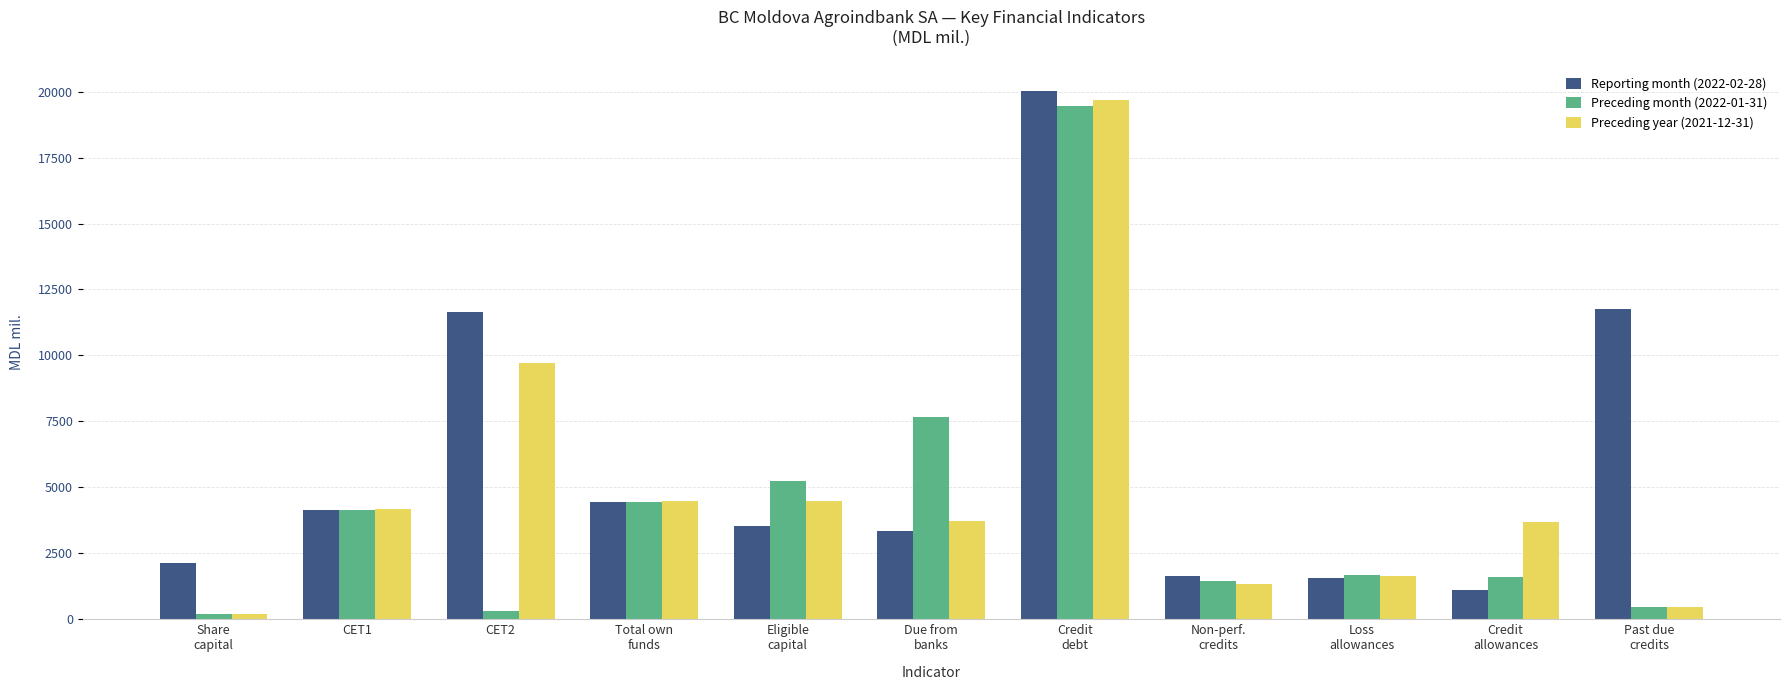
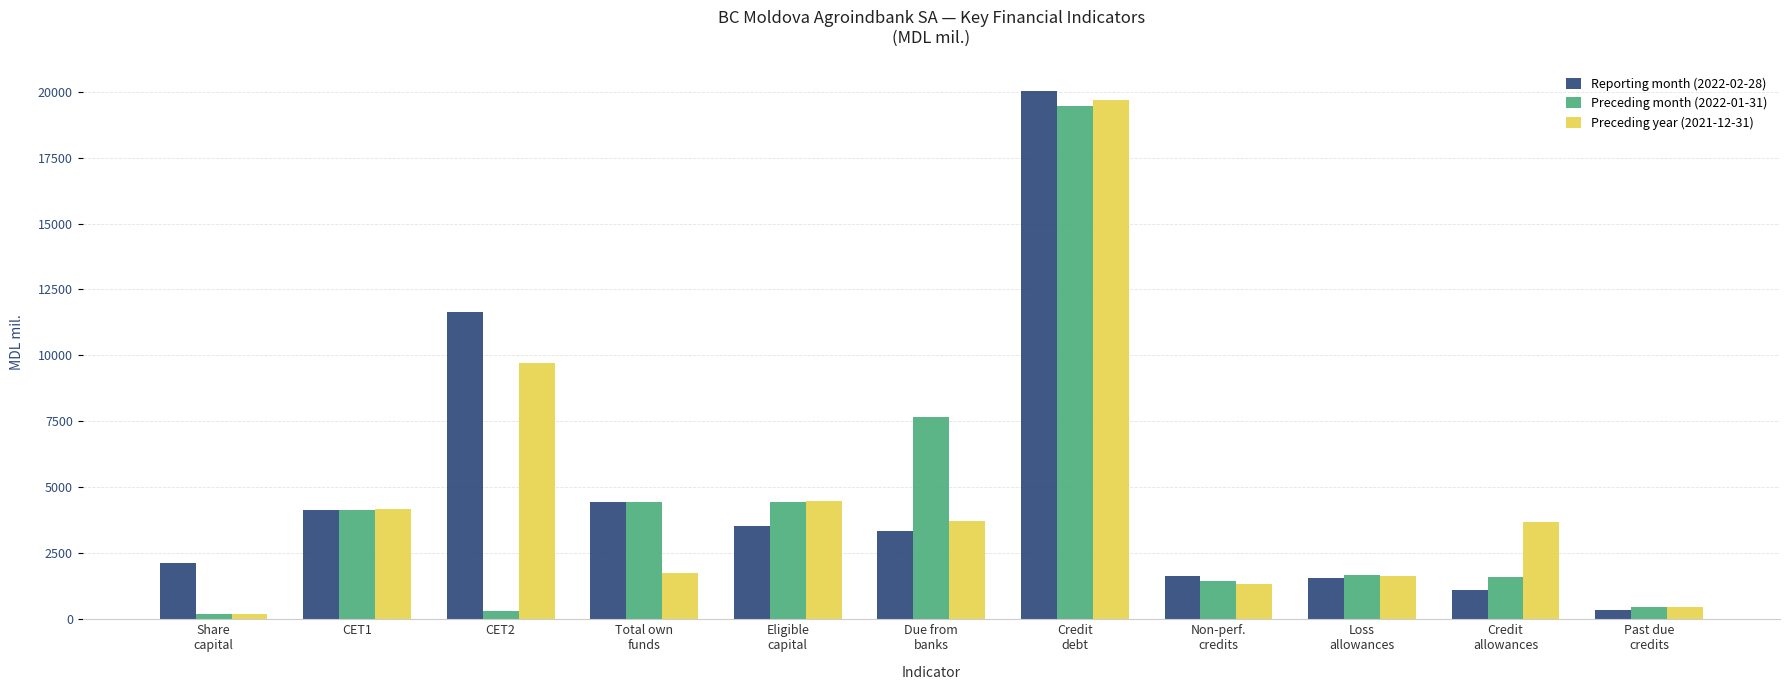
Preceding year (2021-12-31), Total own funds: 4500 -> 1700
Preceding month (2022-01-31), Eligible capital: 5200 -> 4400
Reporting month (2022-02-28), Past due credits: 11700 -> 300
